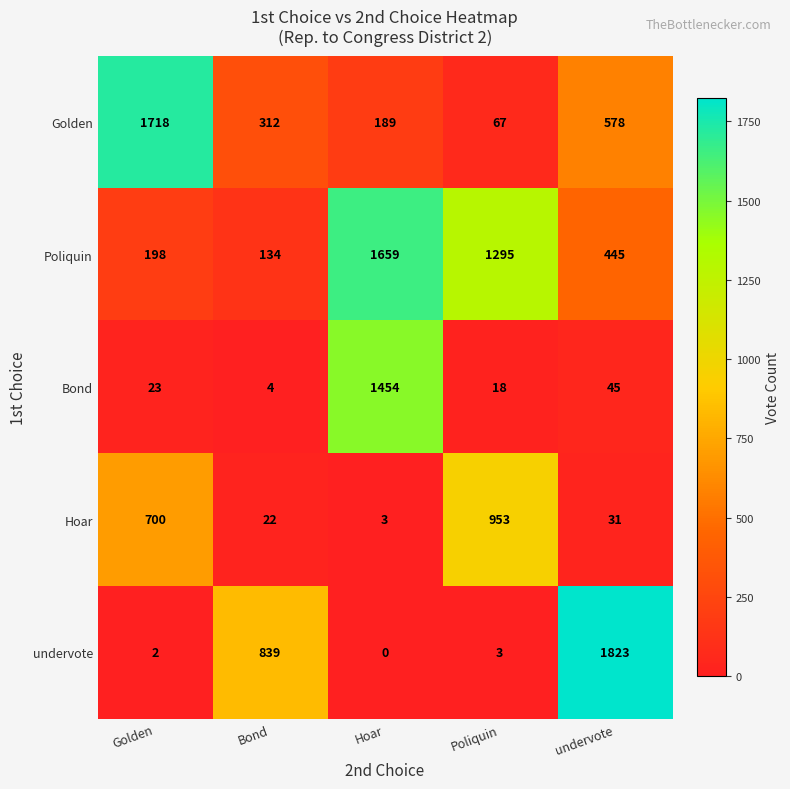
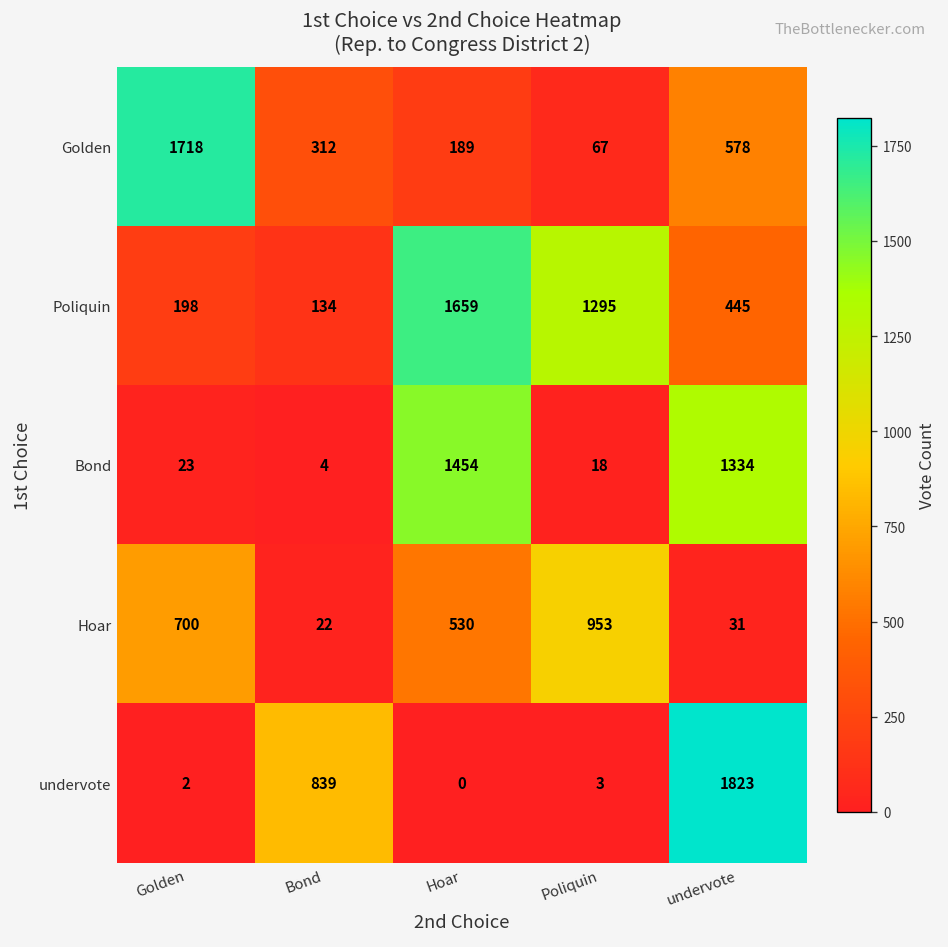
Bond, undervote: 45 -> 1334
Hoar, Hoar: 3 -> 530
